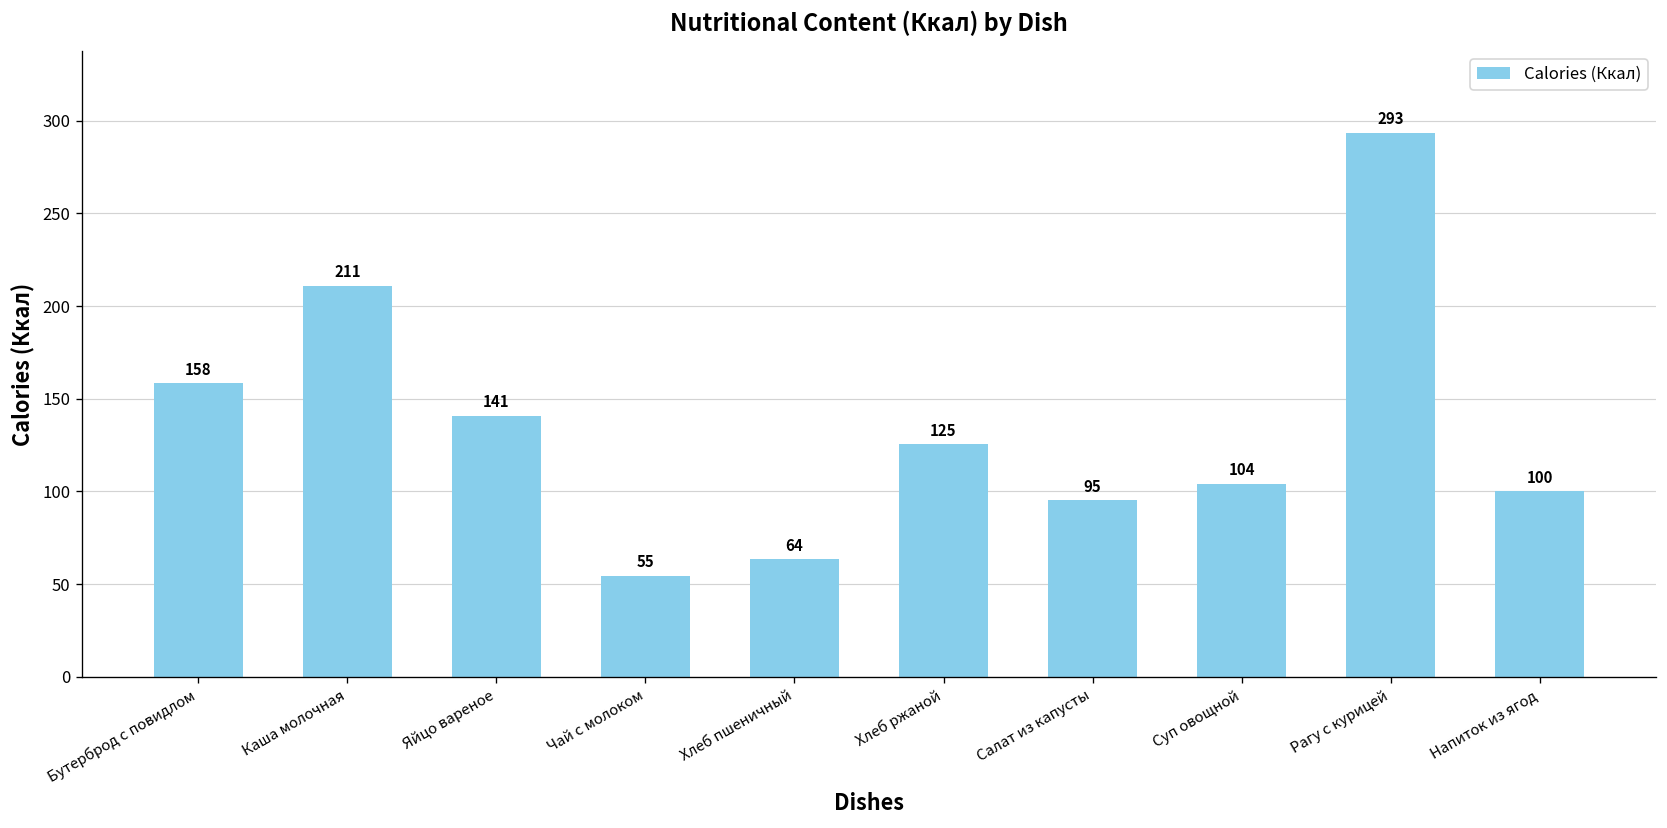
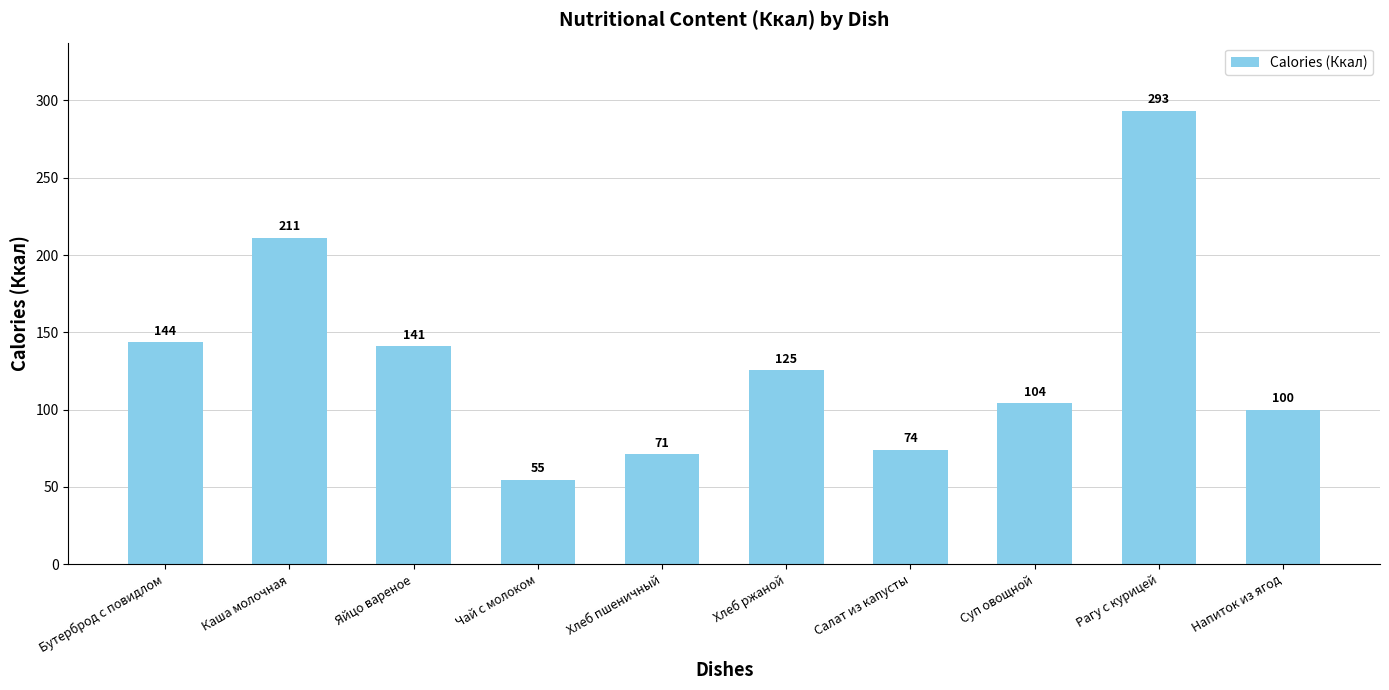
Бутерброд с повидлом: 158 -> 144
Хлеб пшеничный: 64 -> 71
Салат из капусты: 95 -> 74
